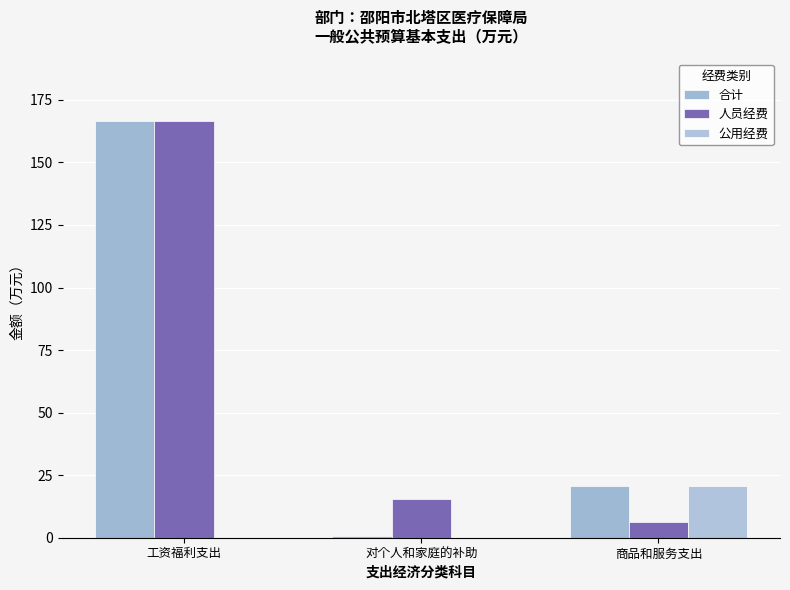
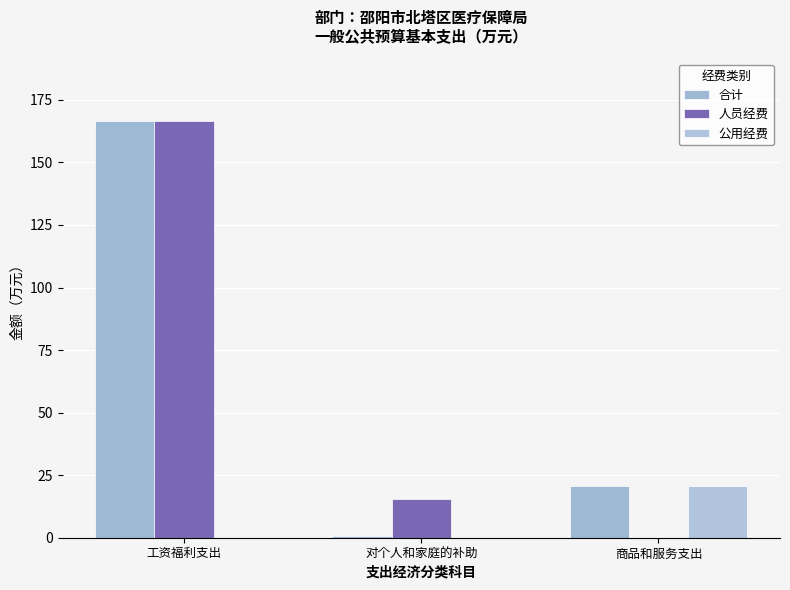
人员经费, 商品和服务支出: 6 -> 0
